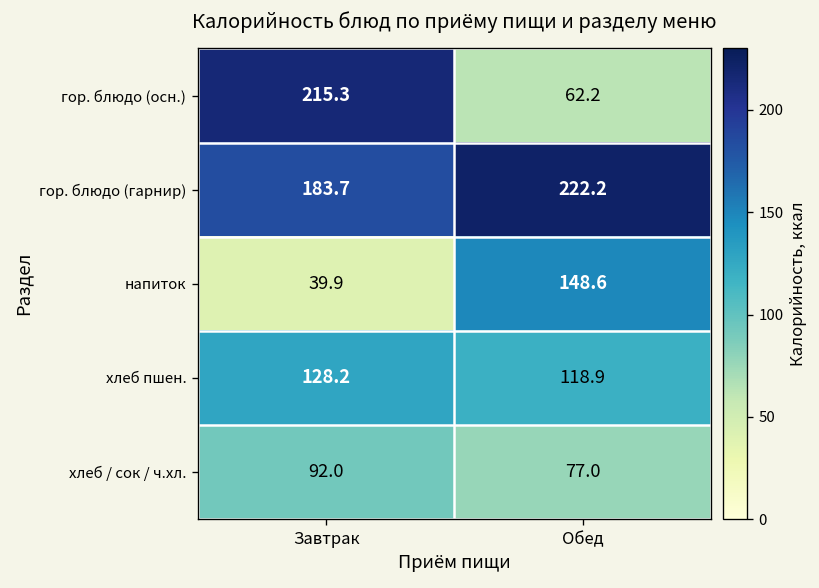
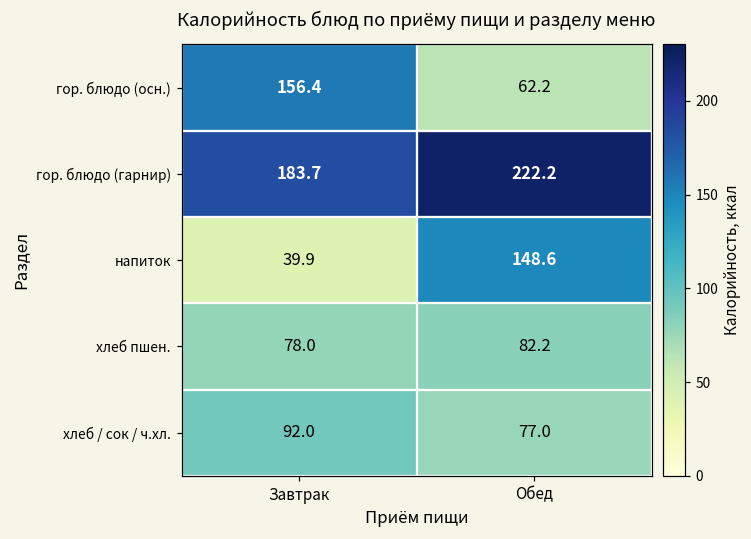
гор. блюдо (осн.), Завтрак: 215.3 -> 156.4
хлеб пшен., Завтрак: 128.2 -> 78.0
хлеб пшен., Обед: 118.9 -> 82.2
